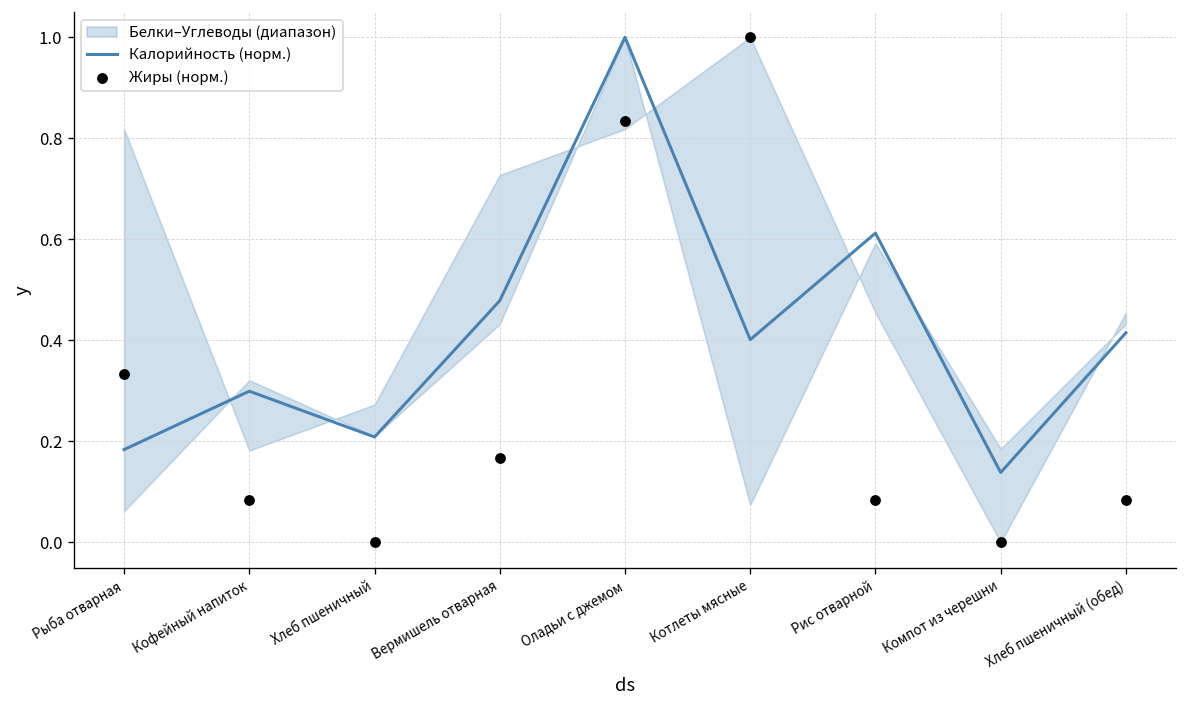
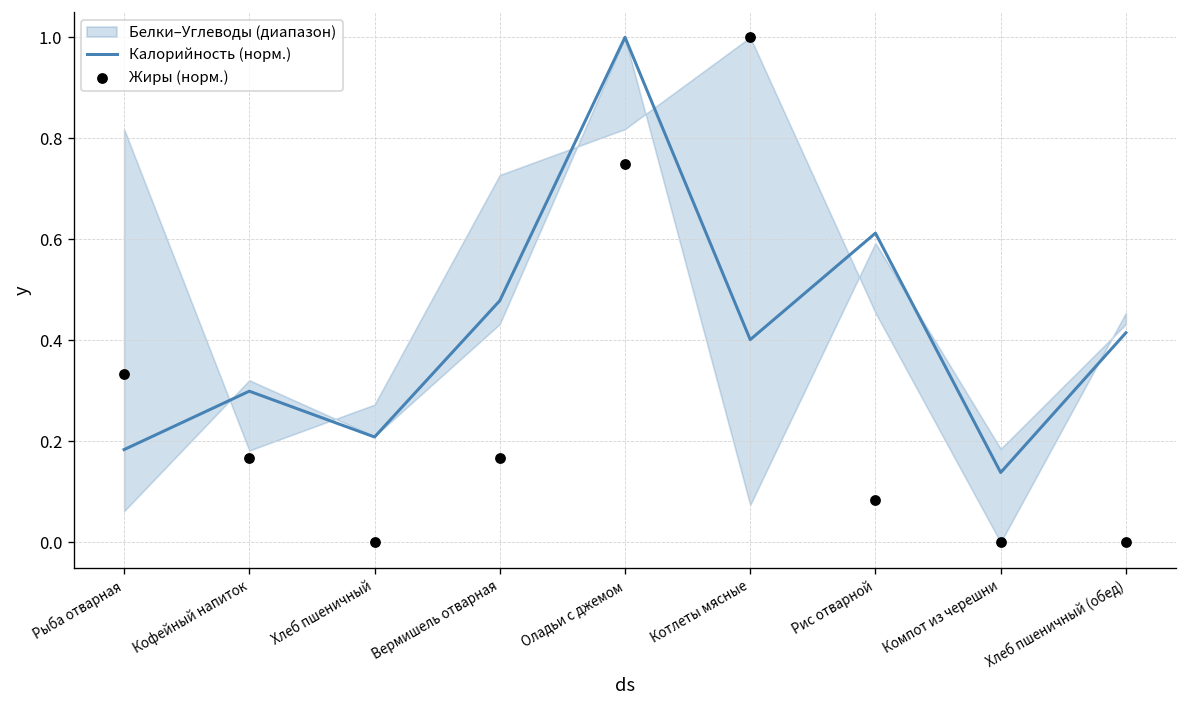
Жиры (норм.), Кофейный напиток: 0.08 -> 0.17
Жиры (норм.), Оладьи с джемом: 0.83 -> 0.75
Жиры (норм.), Хлеб пшеничный (обед): 0.08 -> 0.00
